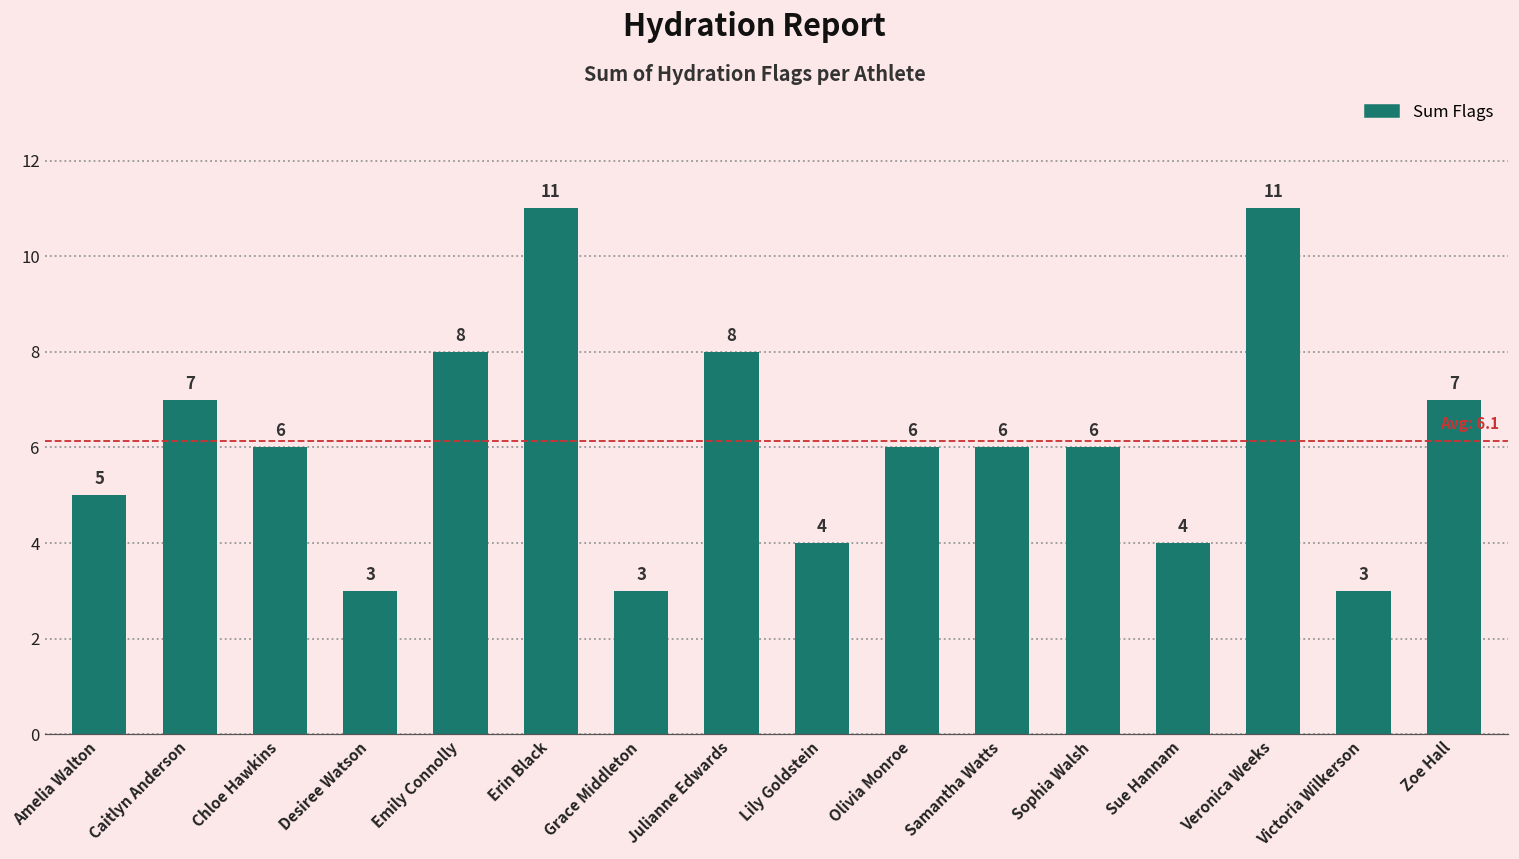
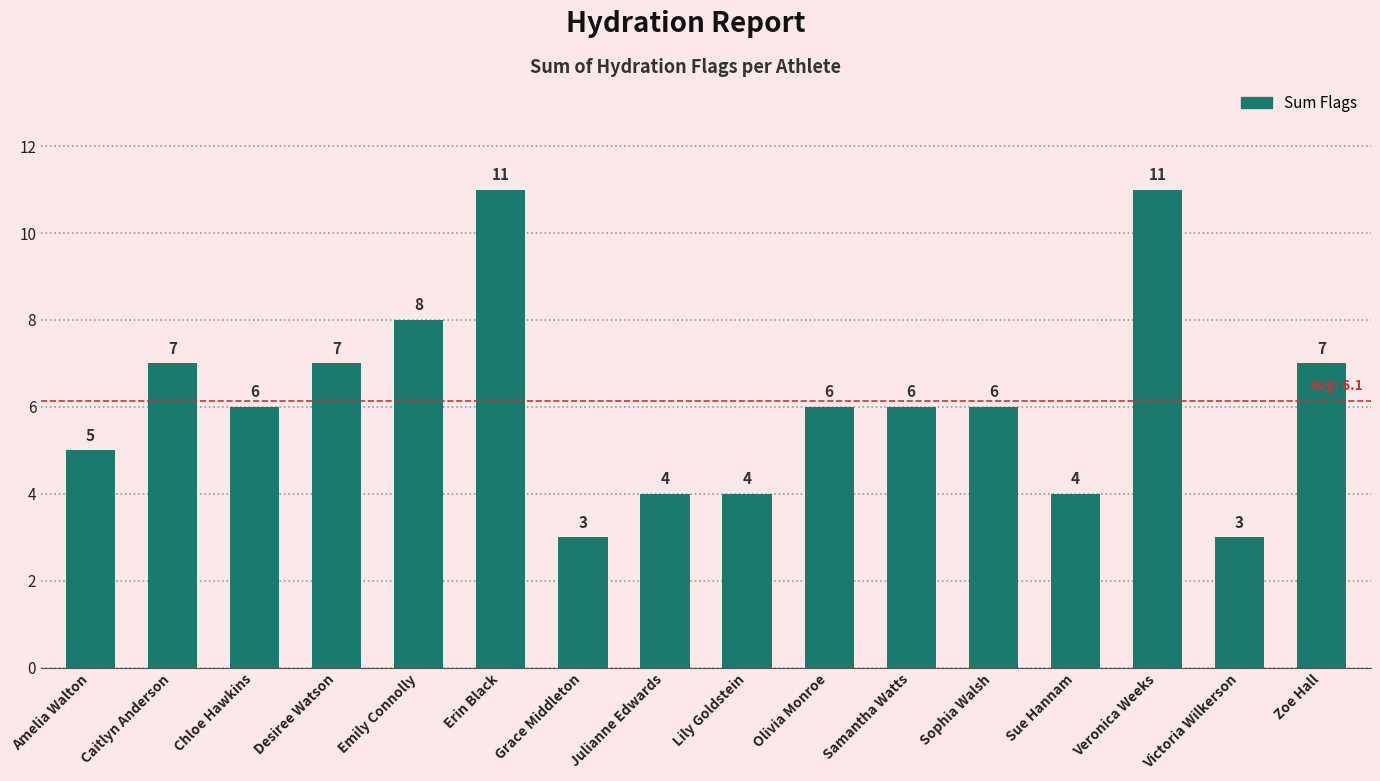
Desiree Watson: 3 -> 7
Julianne Edwards: 8 -> 4
